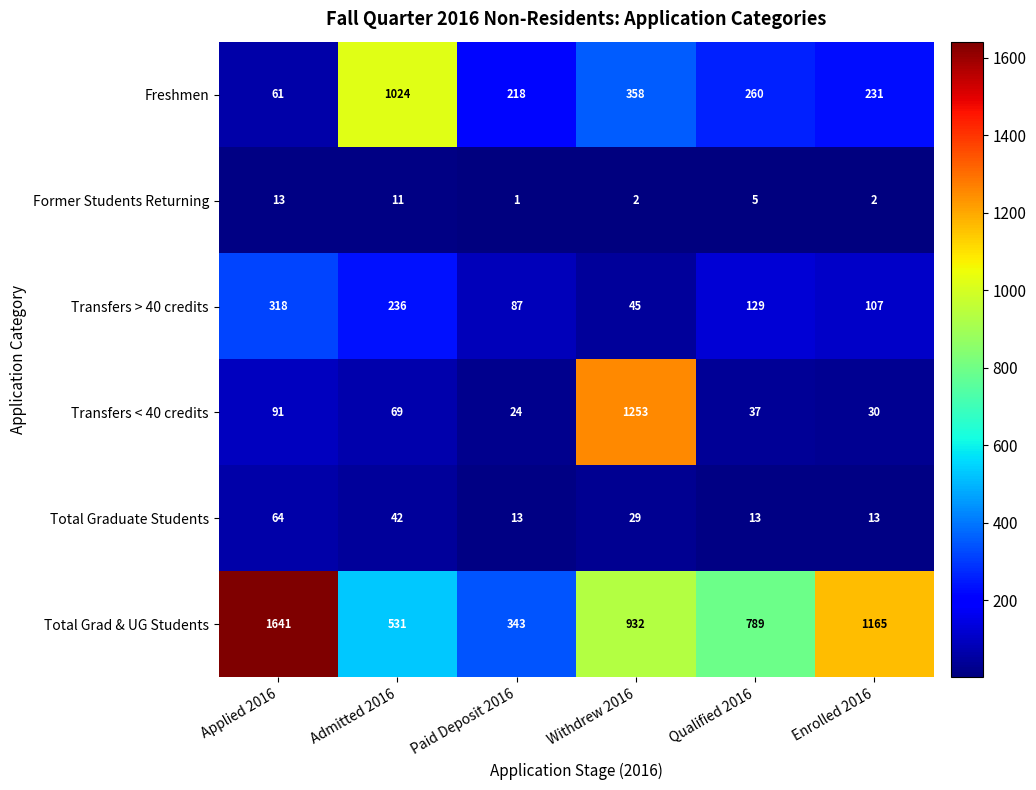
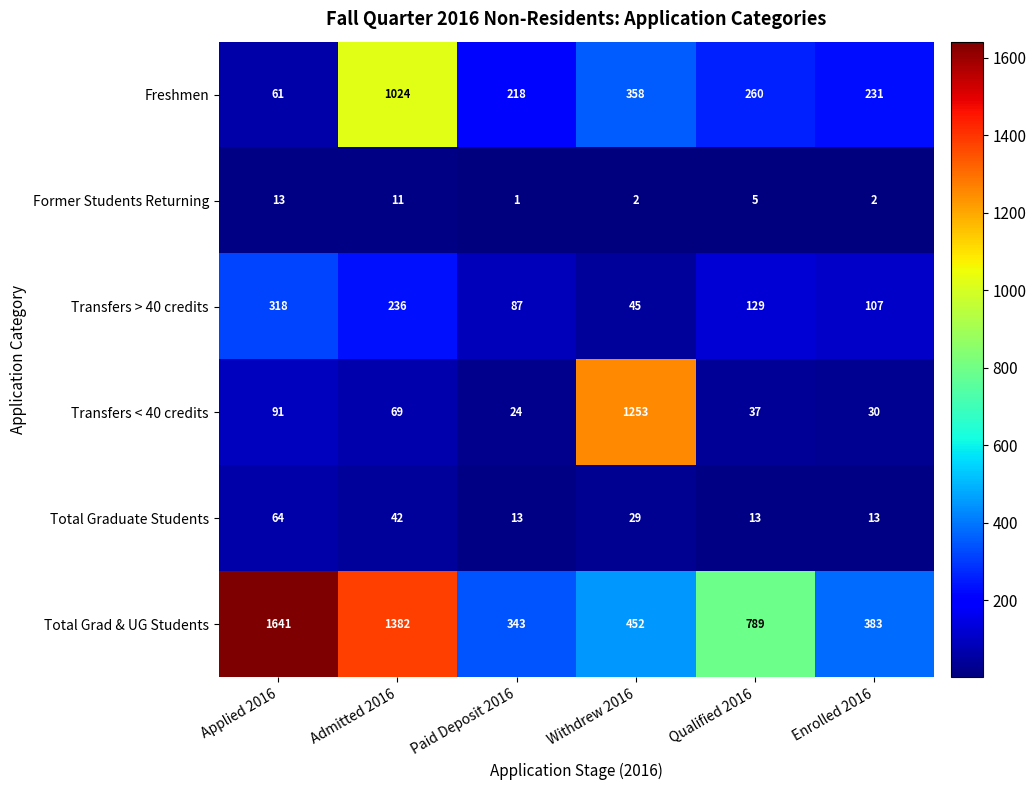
Total Grad & UG Students, Admitted 2016: 531 -> 1382
Total Grad & UG Students, Withdrew 2016: 932 -> 452
Total Grad & UG Students, Enrolled 2016: 1165 -> 383
